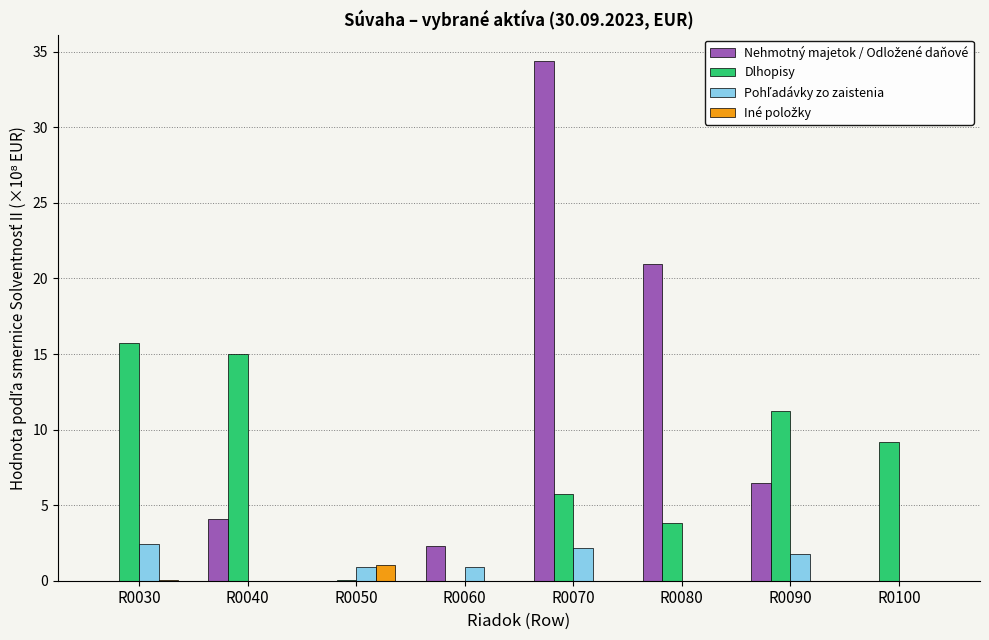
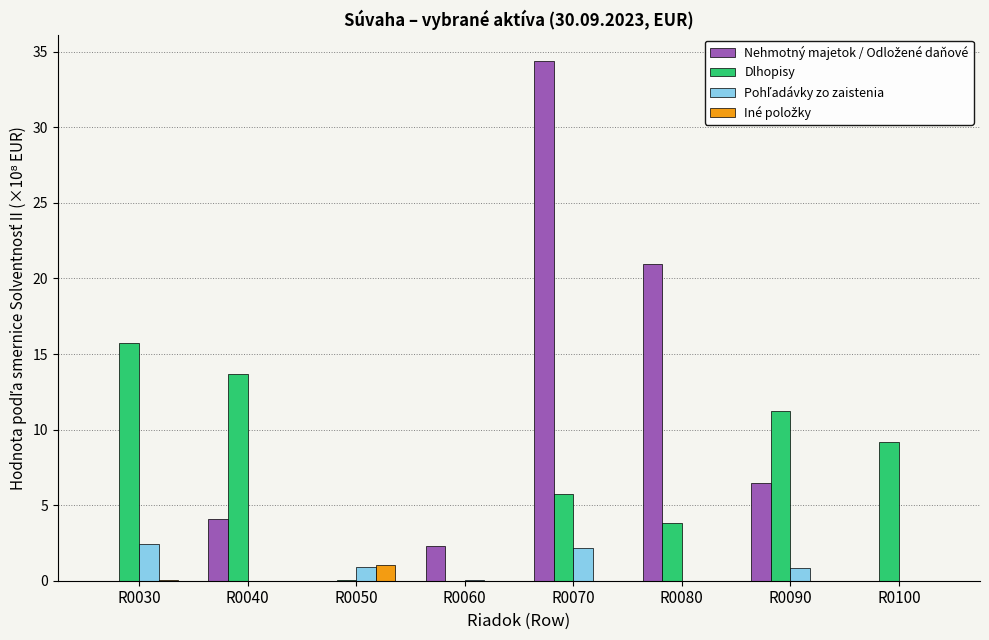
Dlhopisy, R0040: 15.0 -> 13.7
Pohľadávky zo zaistenia, R0060: 0.9 -> 0.1
Pohľadávky zo zaistenia, R0090: 1.8 -> 0.9
